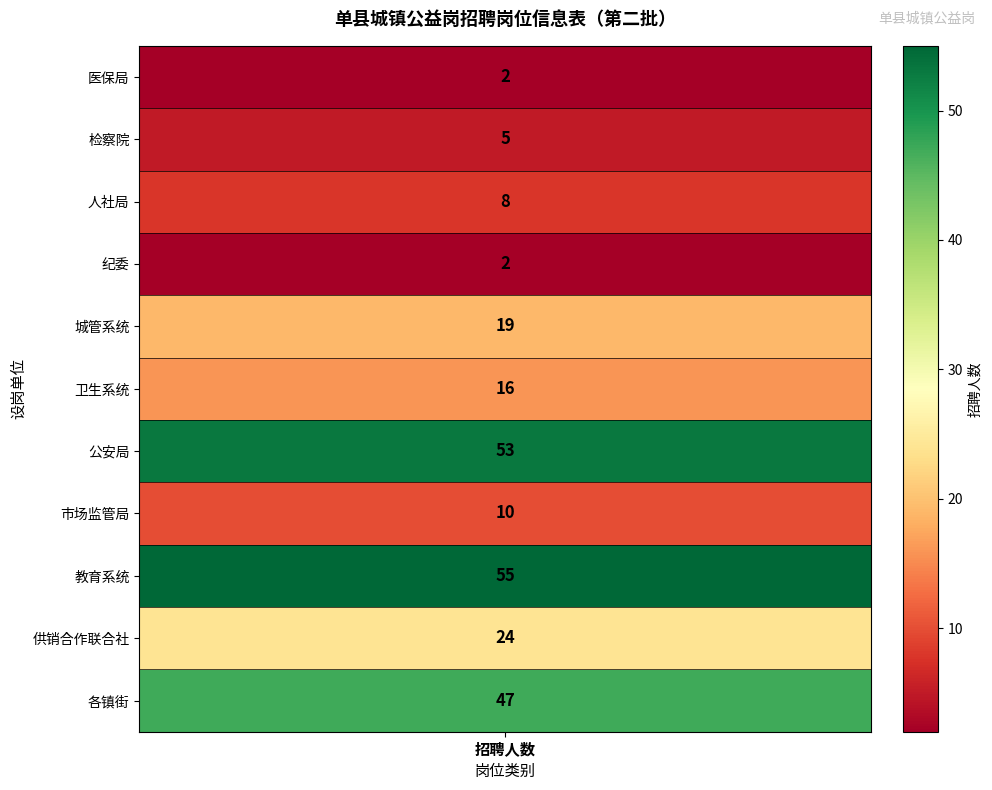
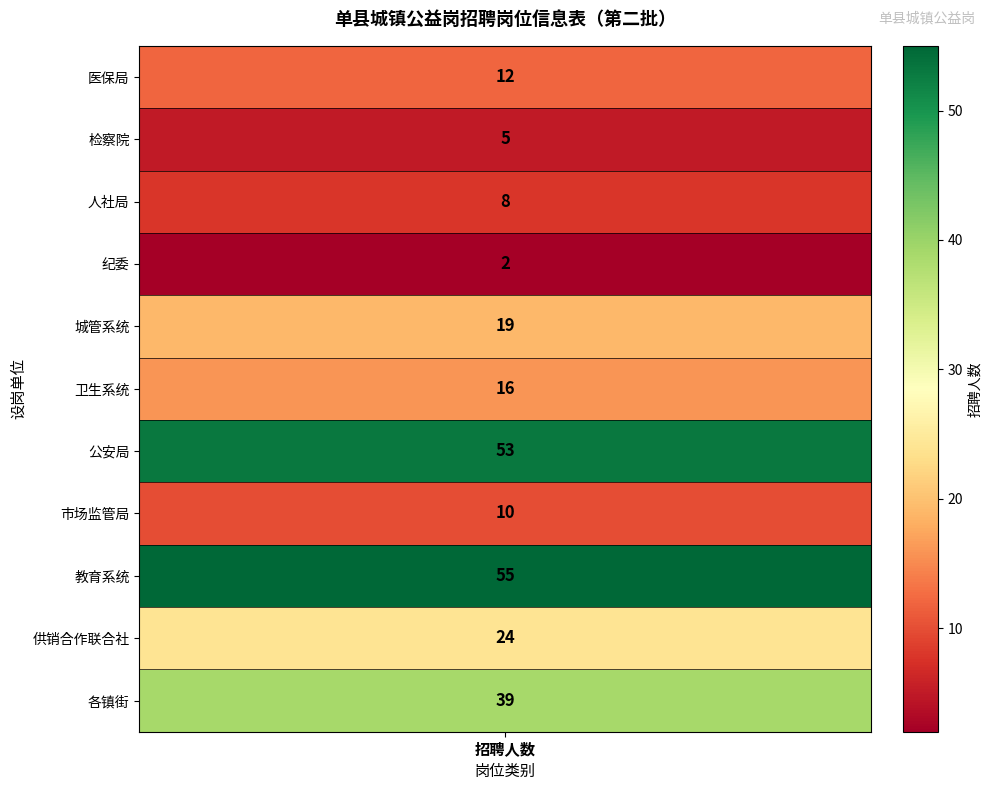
医保局, 招聘人数: 2 -> 12
各镇街, 招聘人数: 47 -> 39
